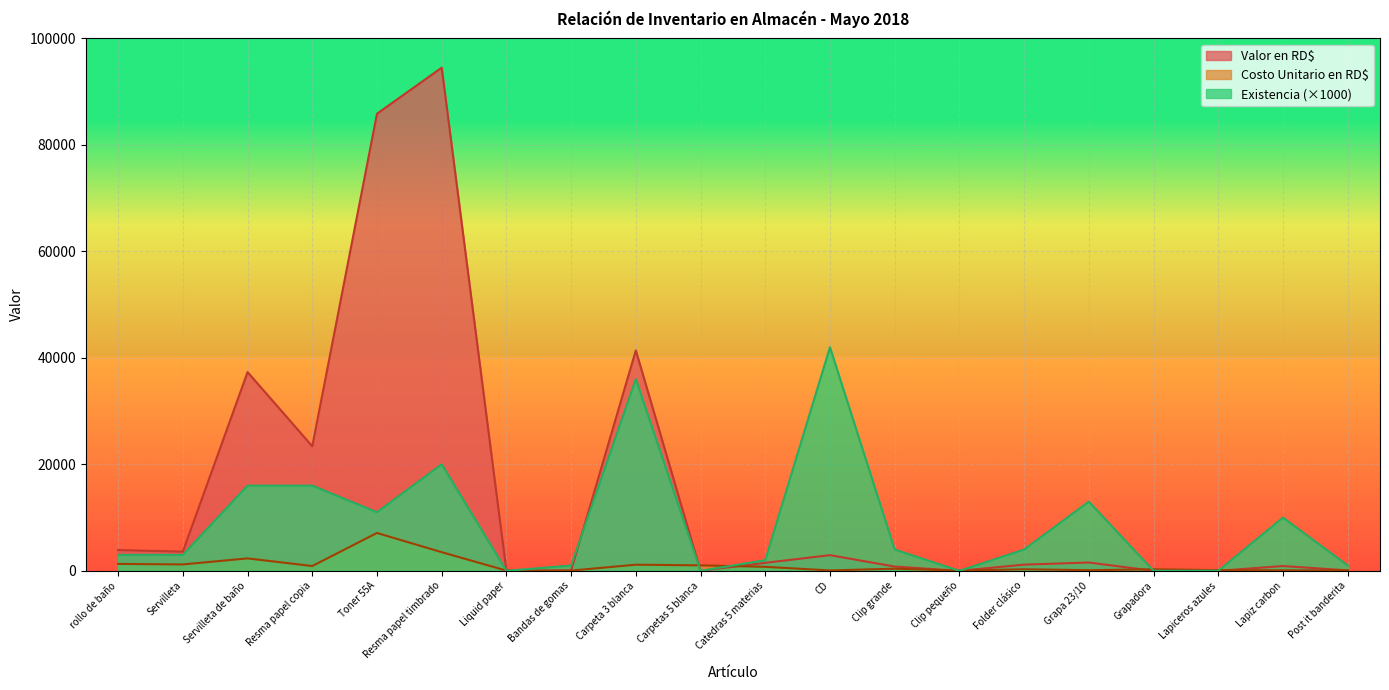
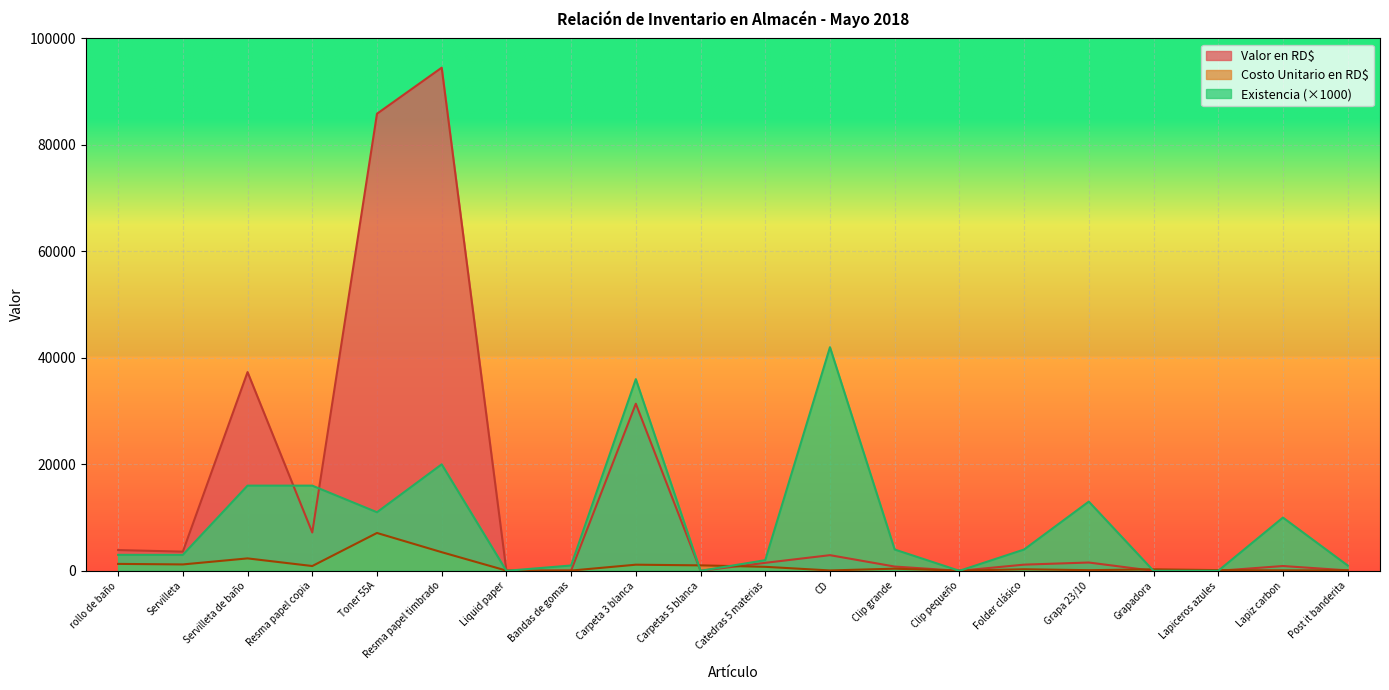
Valor en RD$, Resma papel copia: 23000 -> 7000
Valor en RD$, Carpeta 3 blanca: 41000 -> 31000
